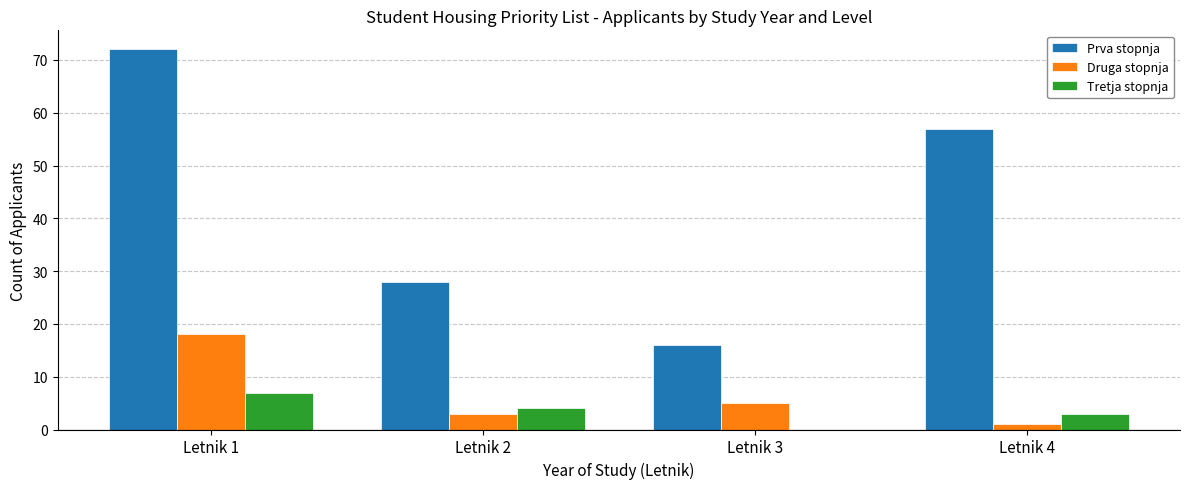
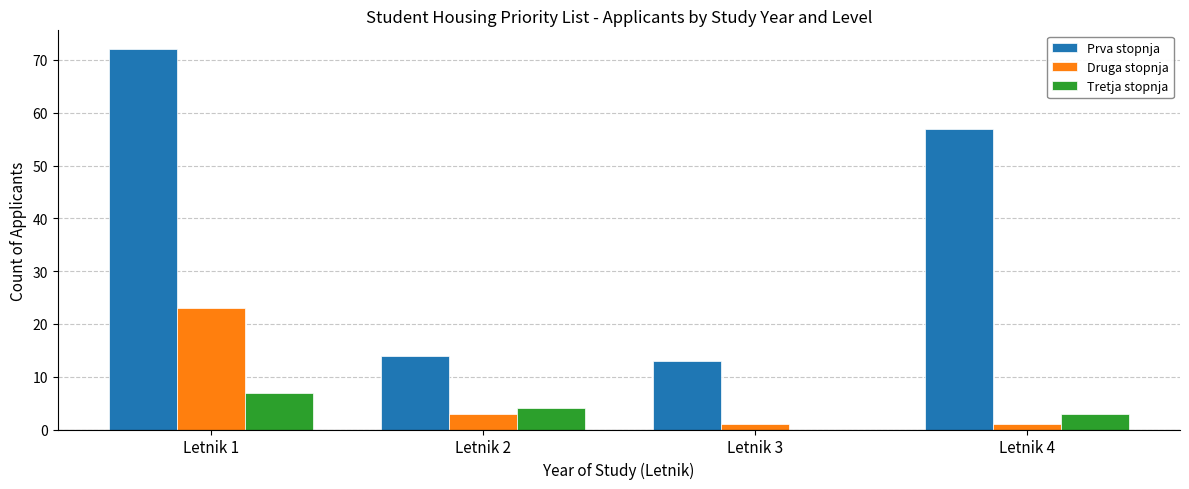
Druga stopnja, Letnik 1: 18 -> 23
Prva stopnja, Letnik 2: 28 -> 14
Prva stopnja, Letnik 3: 16 -> 13
Druga stopnja, Letnik 3: 5 -> 1
